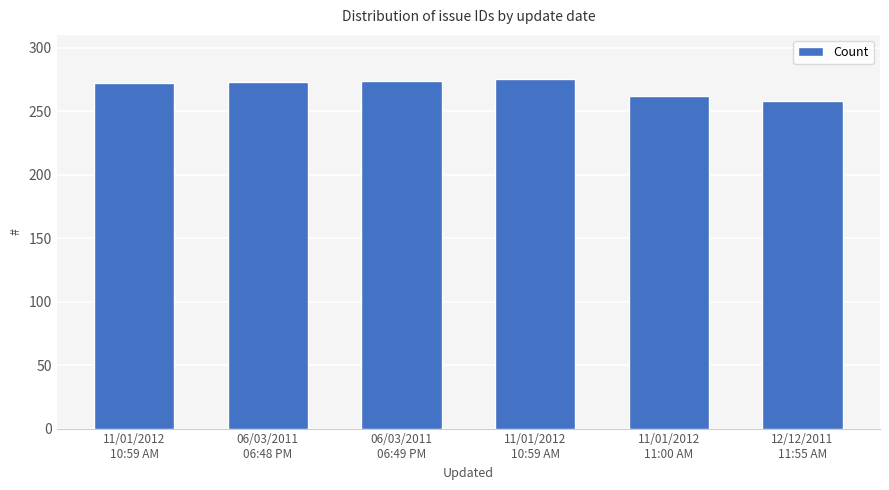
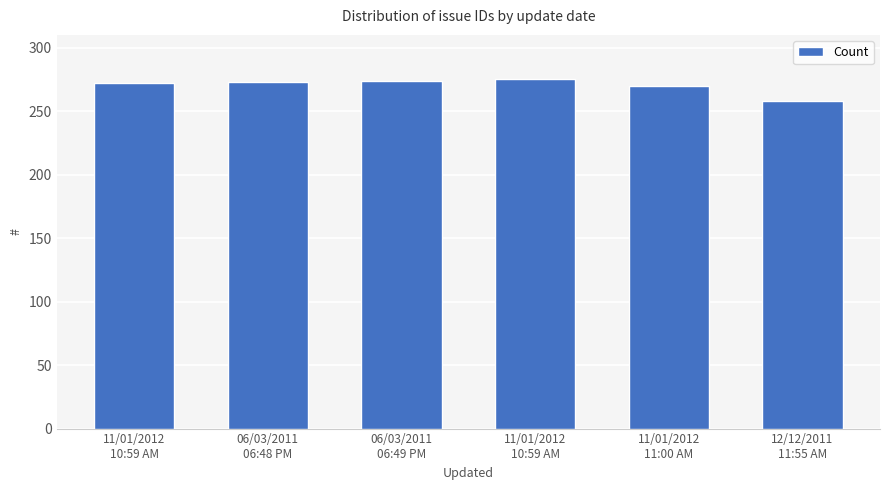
11/01/2012 11:00 AM: 262 -> 270
